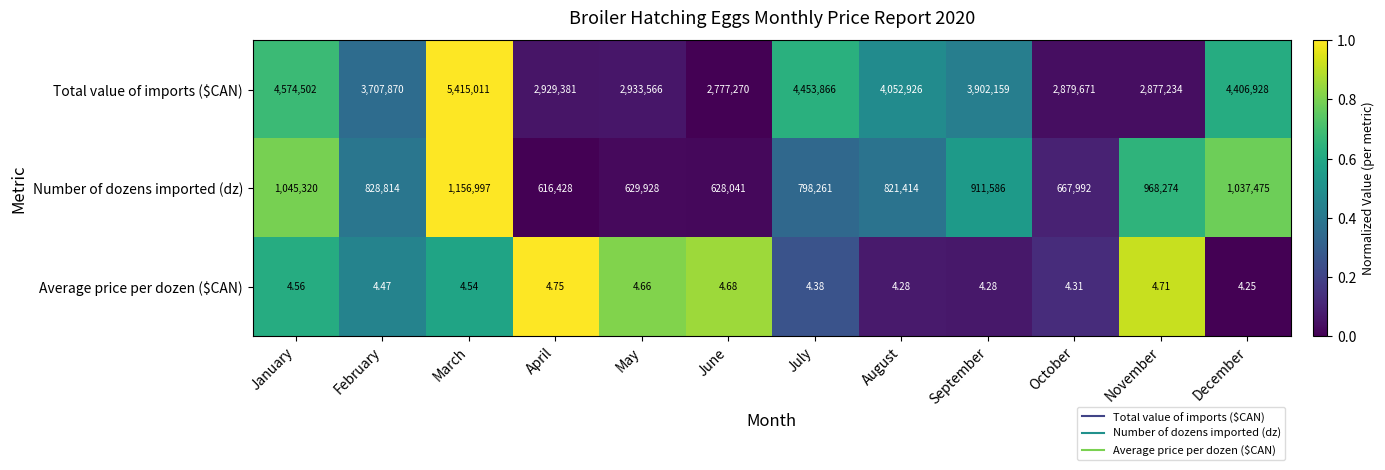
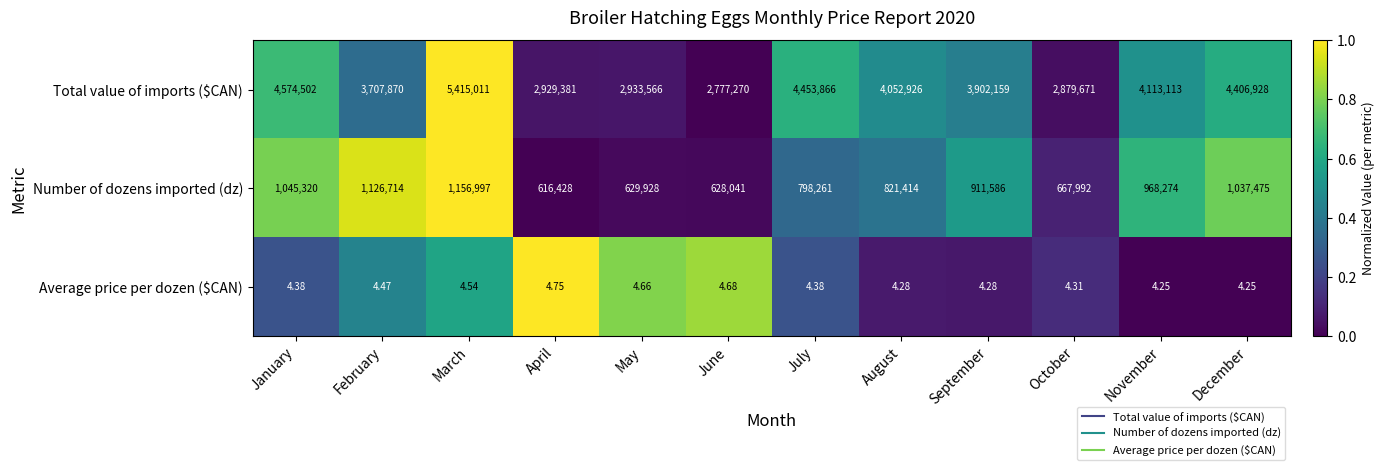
Total value of imports ($CAN), November: 2,877,234 -> 4,113,113
Number of dozens imported (dz), February: 828,814 -> 1,126,714
Average price per dozen ($CAN), January: 4.56 -> 4.38
Average price per dozen ($CAN), November: 4.71 -> 4.25
